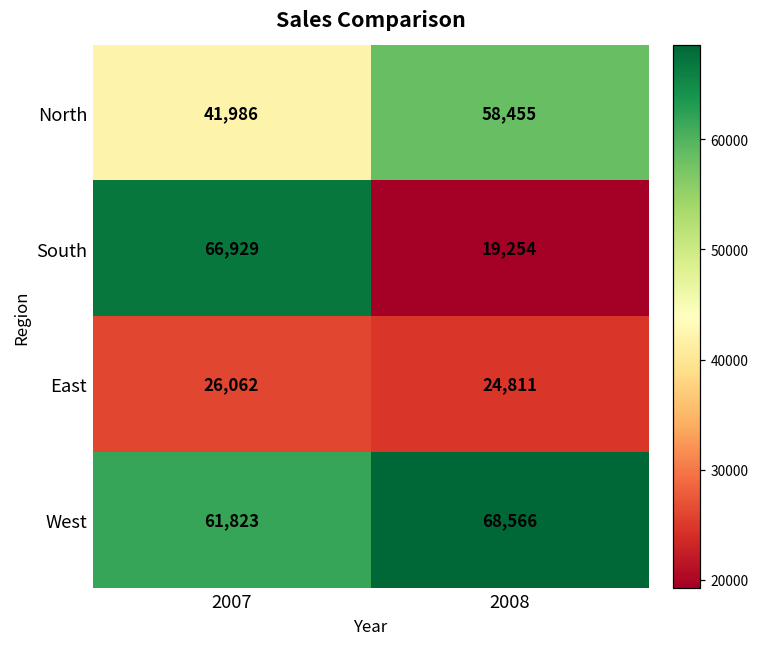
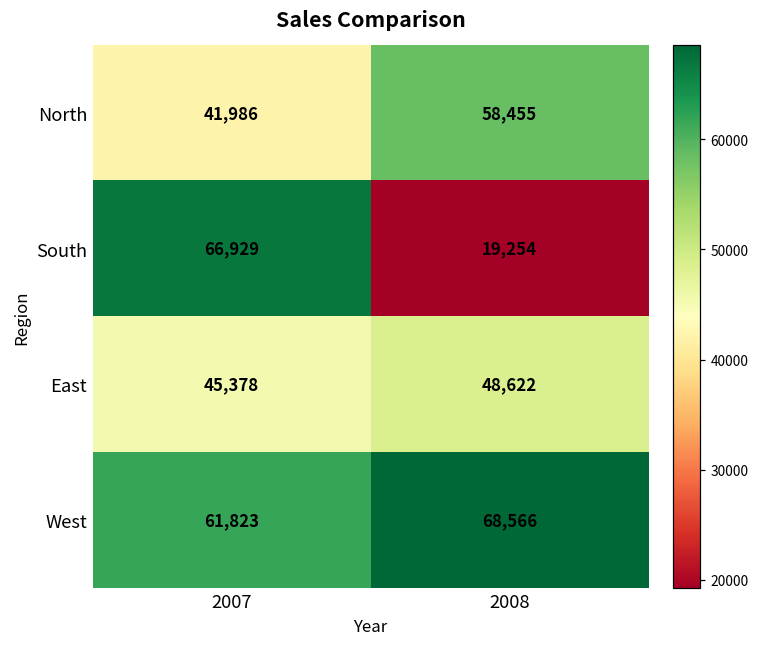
East, 2007: 26,062 -> 45,378
East, 2008: 24,811 -> 48,622
